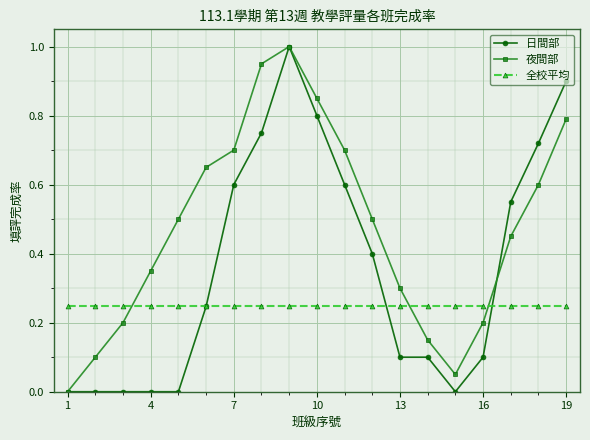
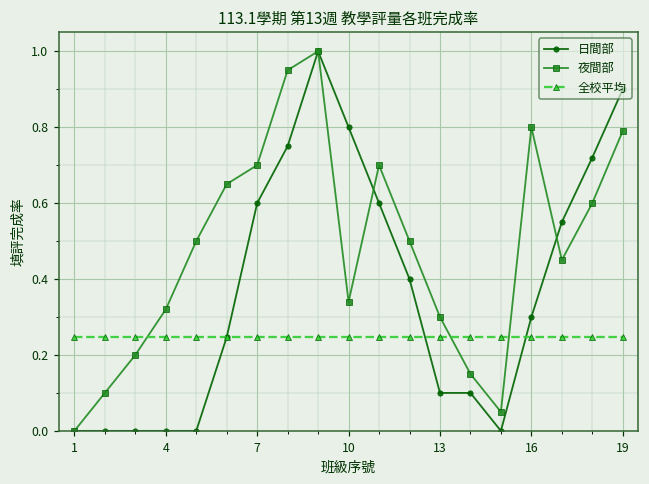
夜間部, 4: 0.35 -> 0.32
夜間部, 10: 0.85 -> 0.34
日間部, 16: 0.1 -> 0.3
夜間部, 16: 0.2 -> 0.8
